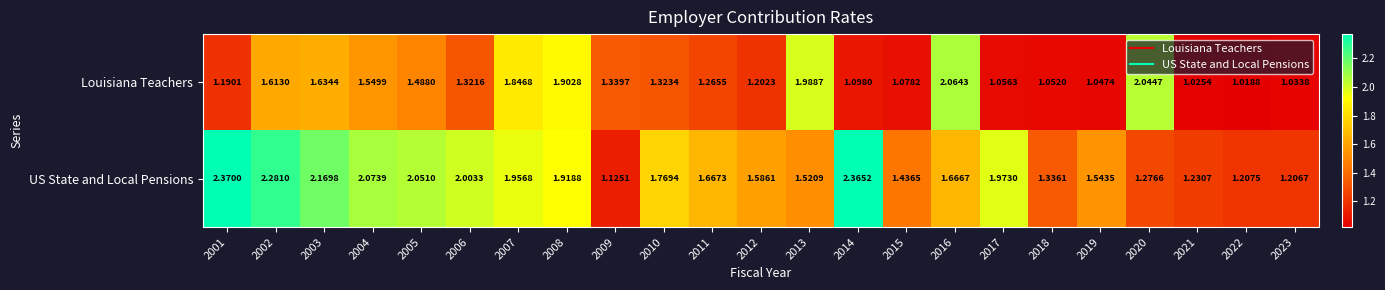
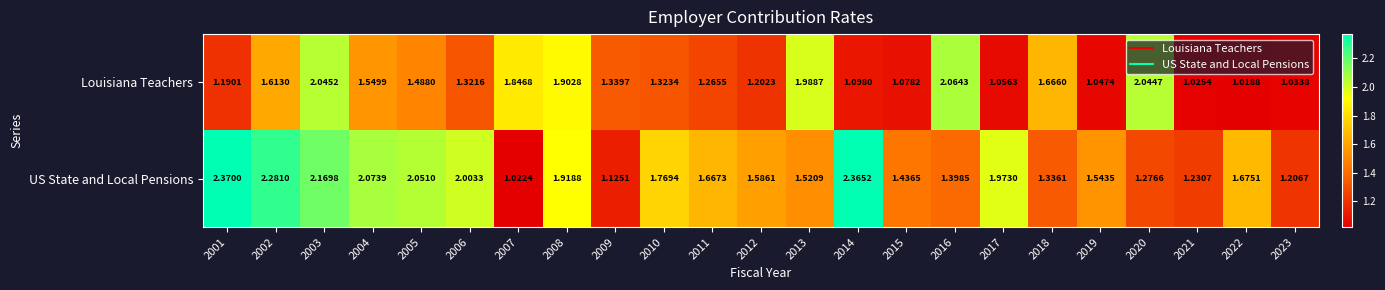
Louisiana Teachers, 2003: 1.6344 -> 2.0452
Louisiana Teachers, 2018: 1.0520 -> 1.6660
US State and Local Pensions, 2007: 1.9568 -> 1.0224
US State and Local Pensions, 2016: 1.6667 -> 1.3985
US State and Local Pensions, 2022: 1.2075 -> 1.6751
